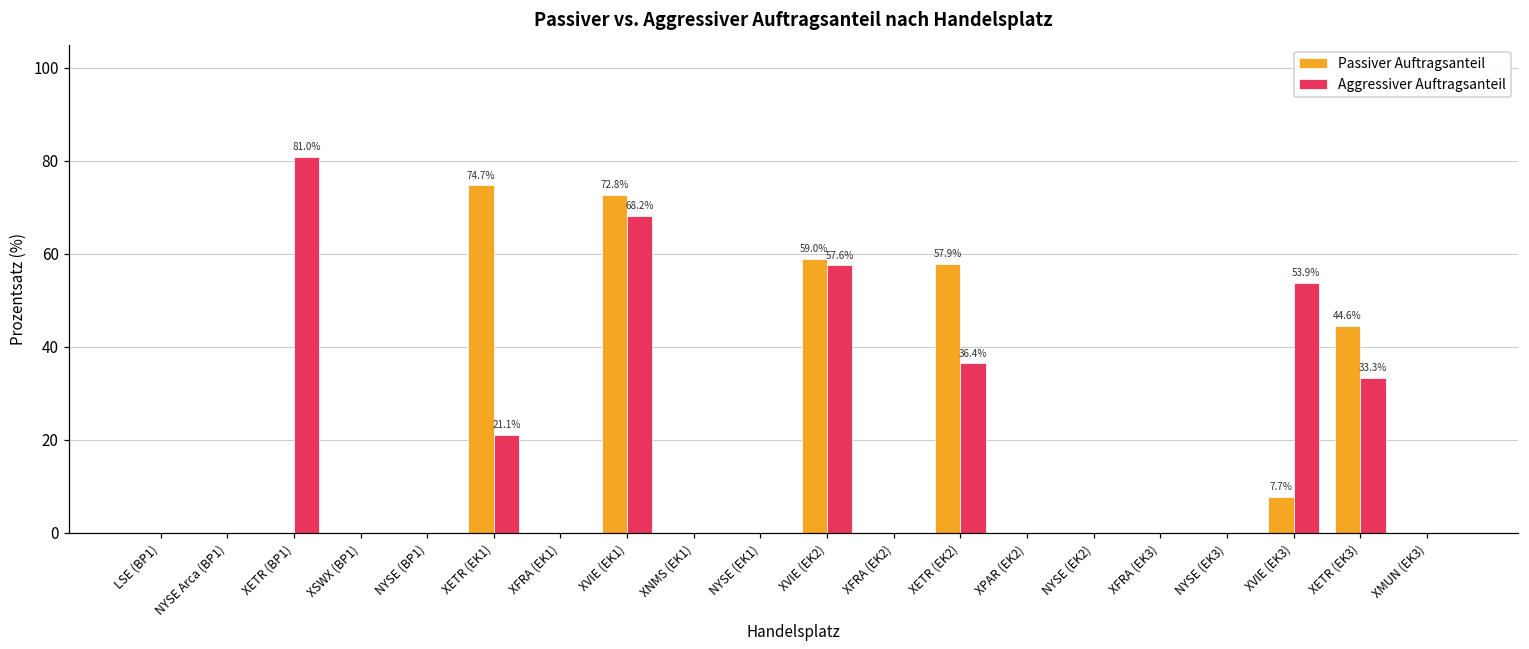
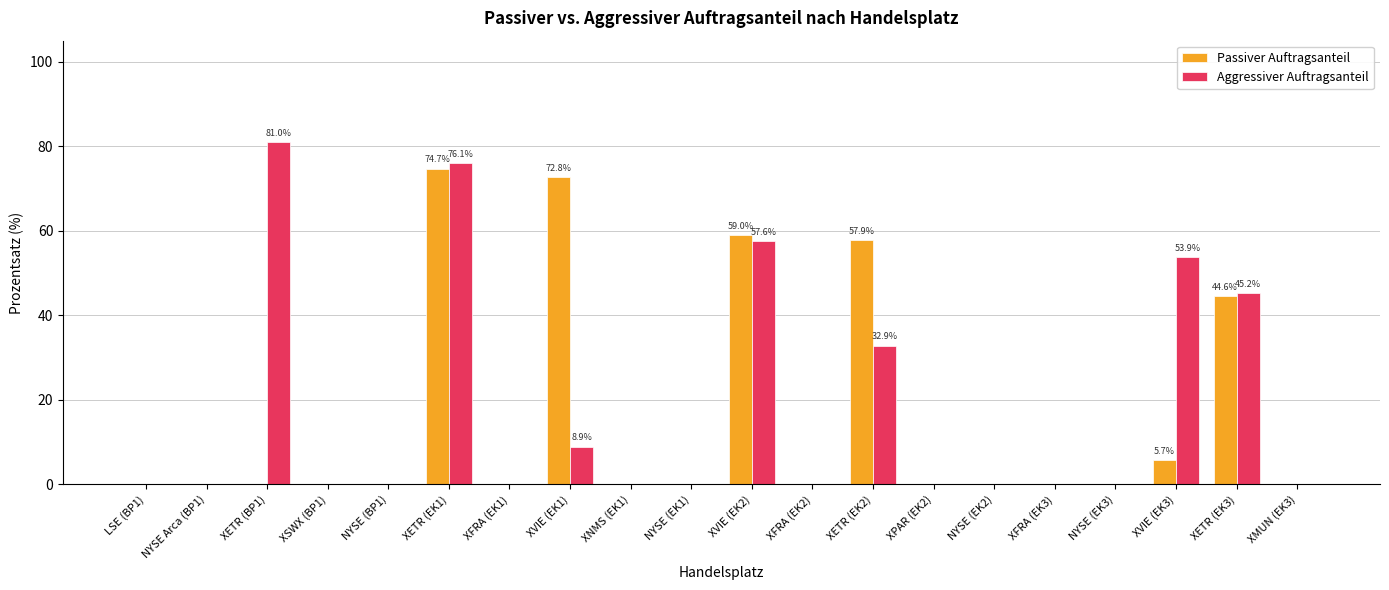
Aggressiver Auftragsanteil, XETR (EK1): 21.1% -> 76.1%
Aggressiver Auftragsanteil, XVIE (EK1): 68.2% -> 8.9%
Aggressiver Auftragsanteil, XETR (EK2): 36.4% -> 32.9%
Passiver Auftragsanteil, XVIE (EK3): 7.7% -> 5.7%
Aggressiver Auftragsanteil, XETR (EK3): 33.3% -> 45.2%
